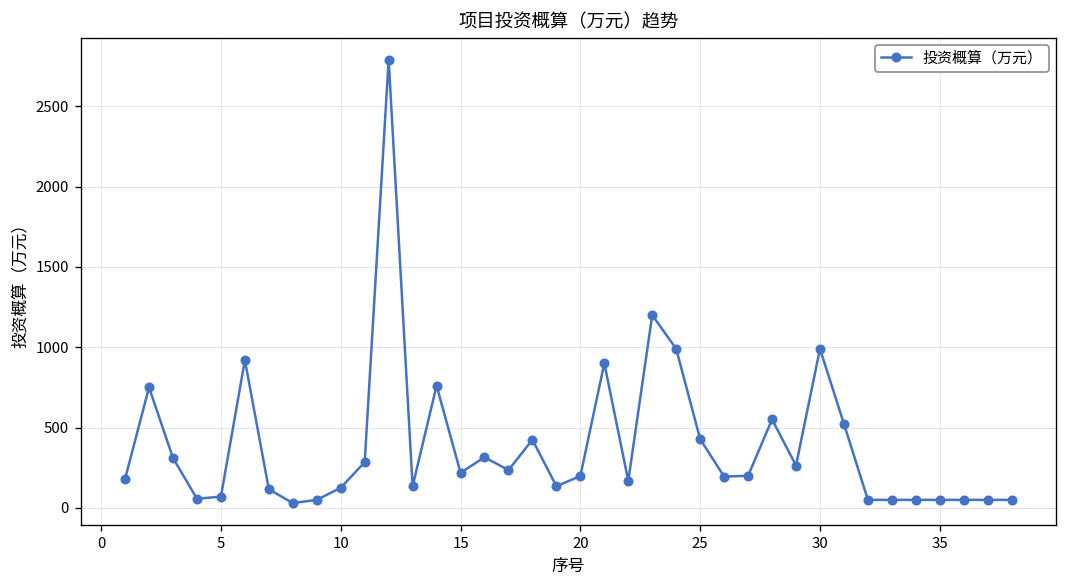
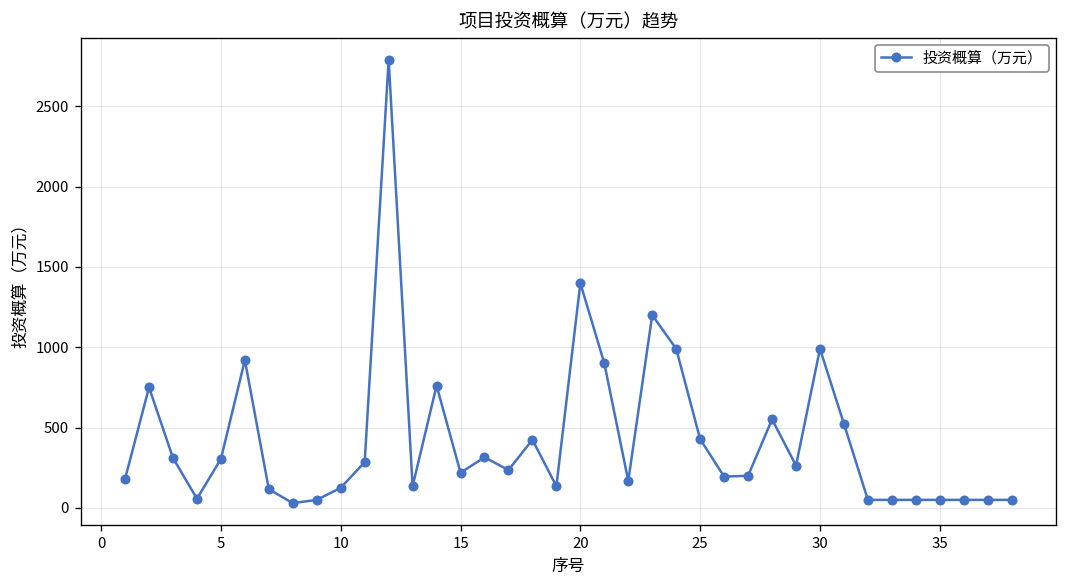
5: 70 -> 310
20: 200 -> 1400
